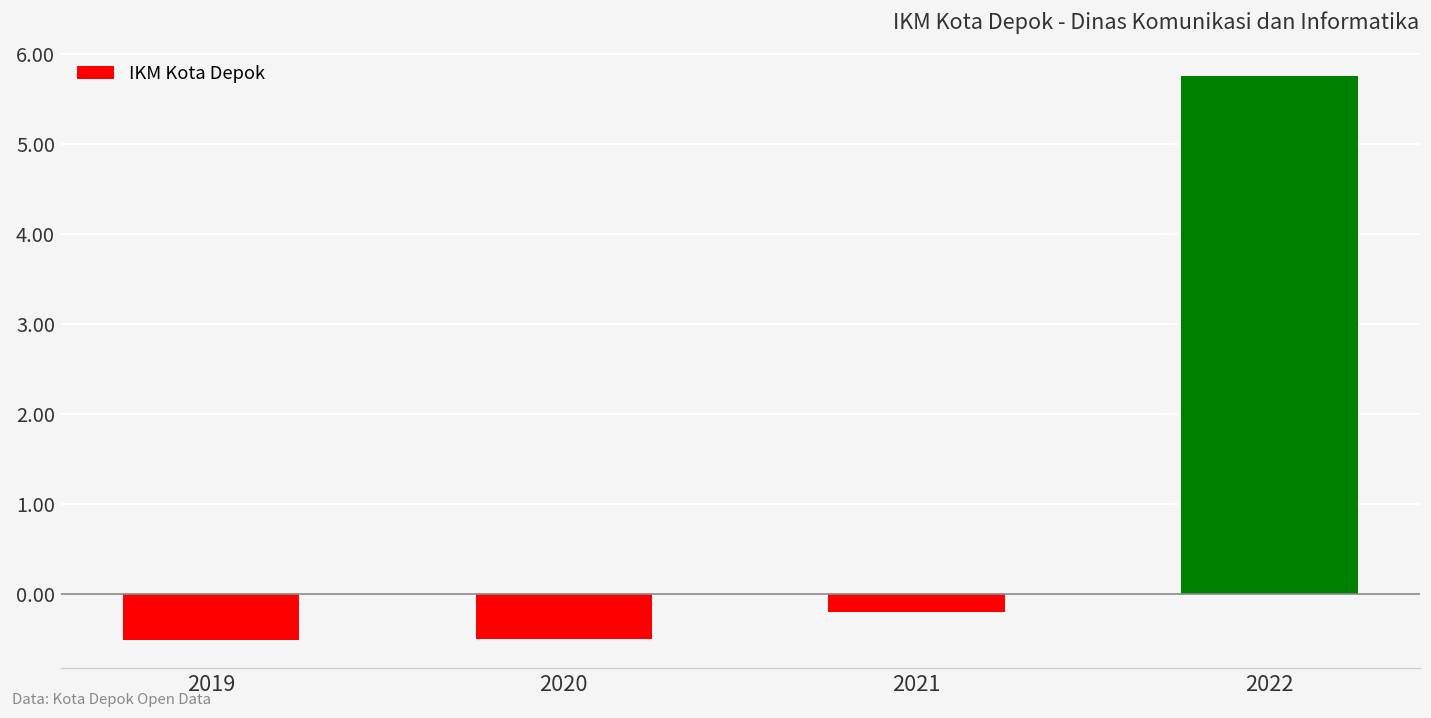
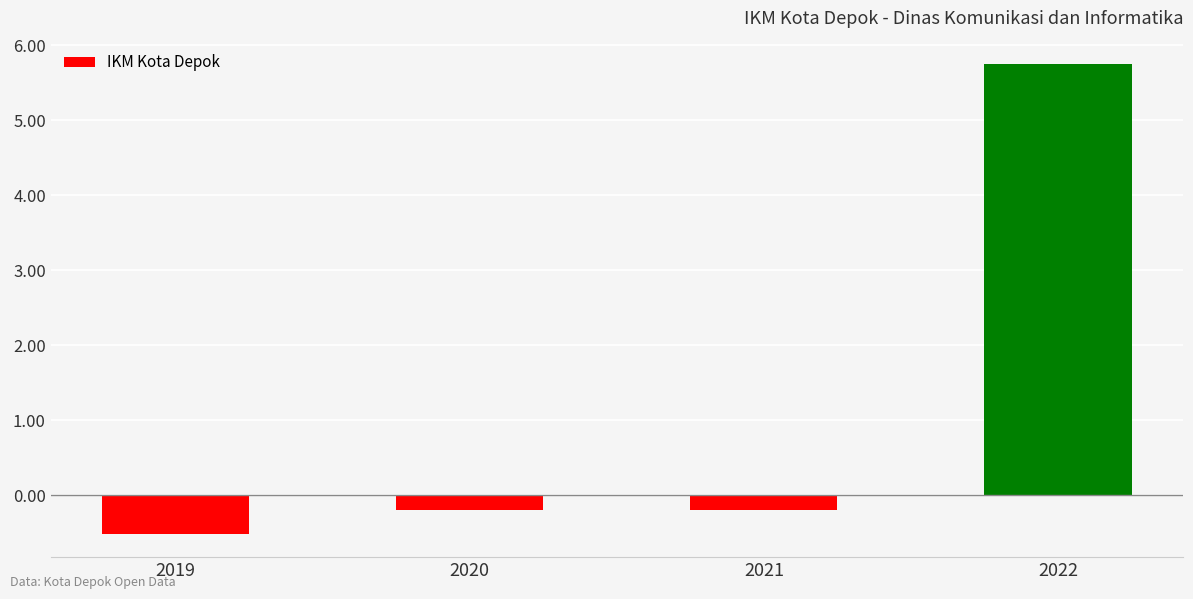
2020: -0.5 -> -0.2
